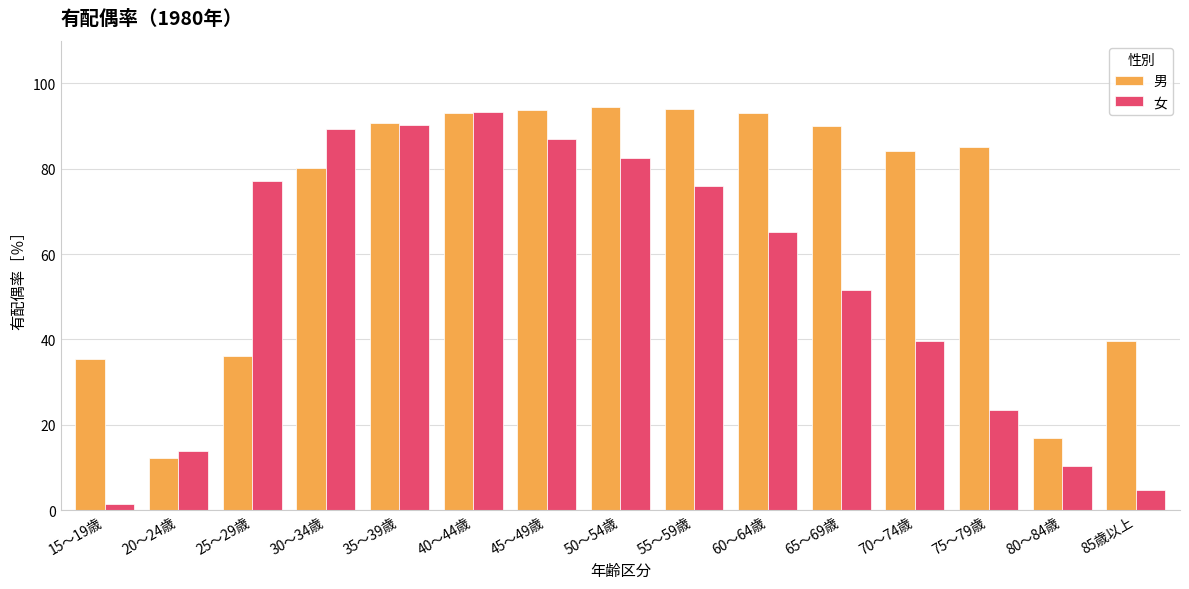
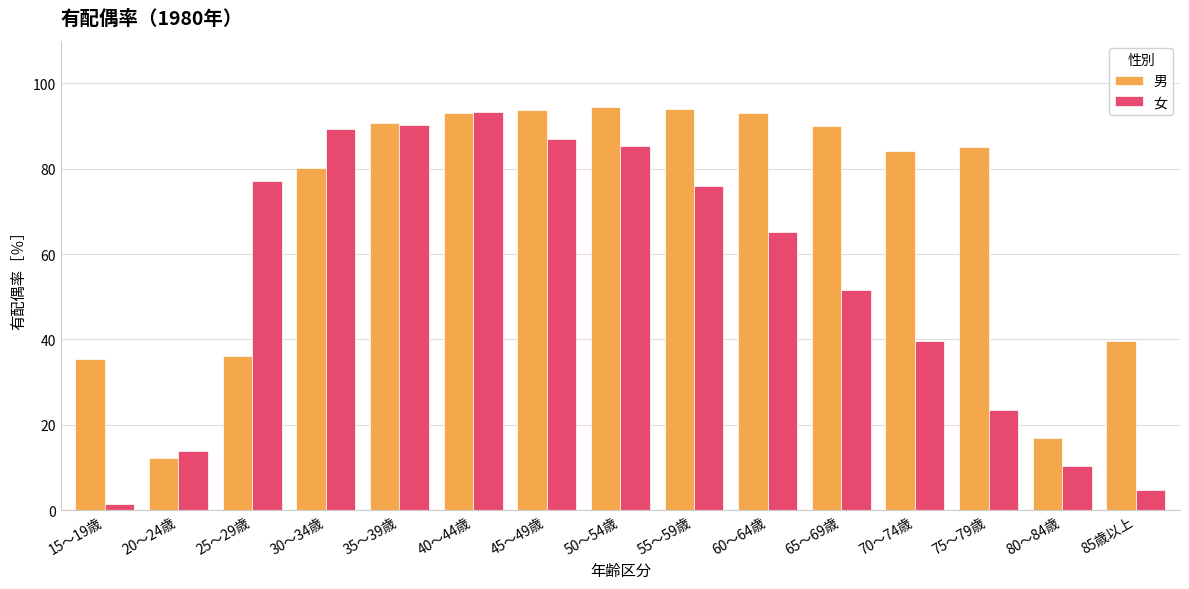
女, 50～54歳: 83 -> 85
